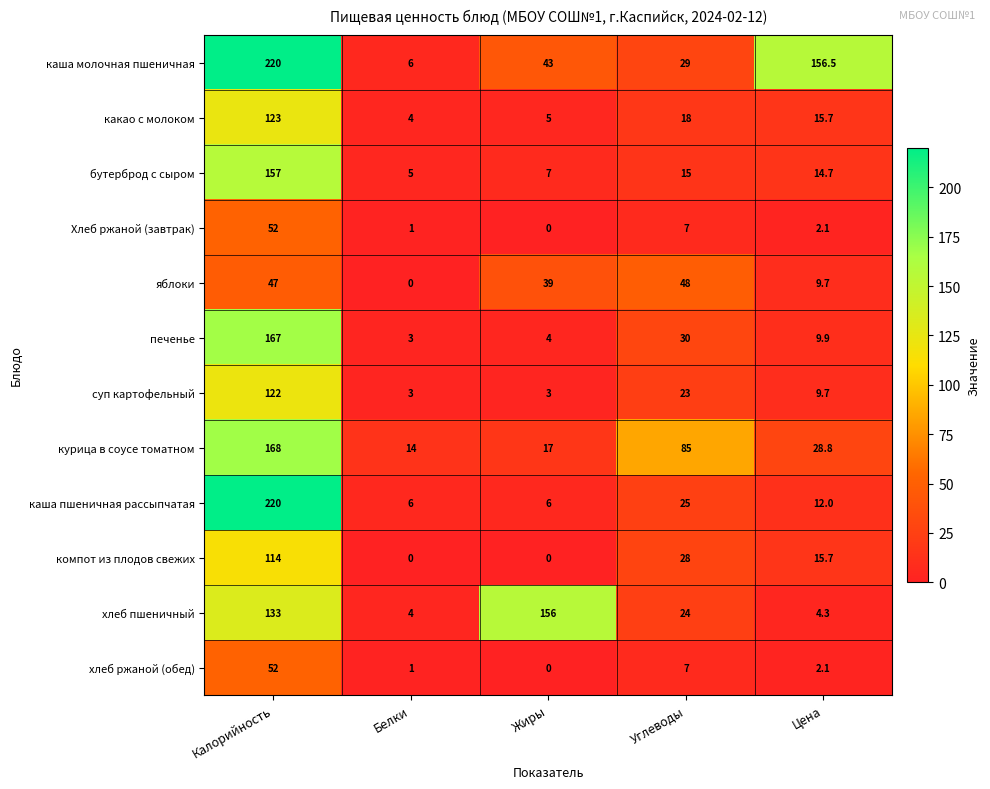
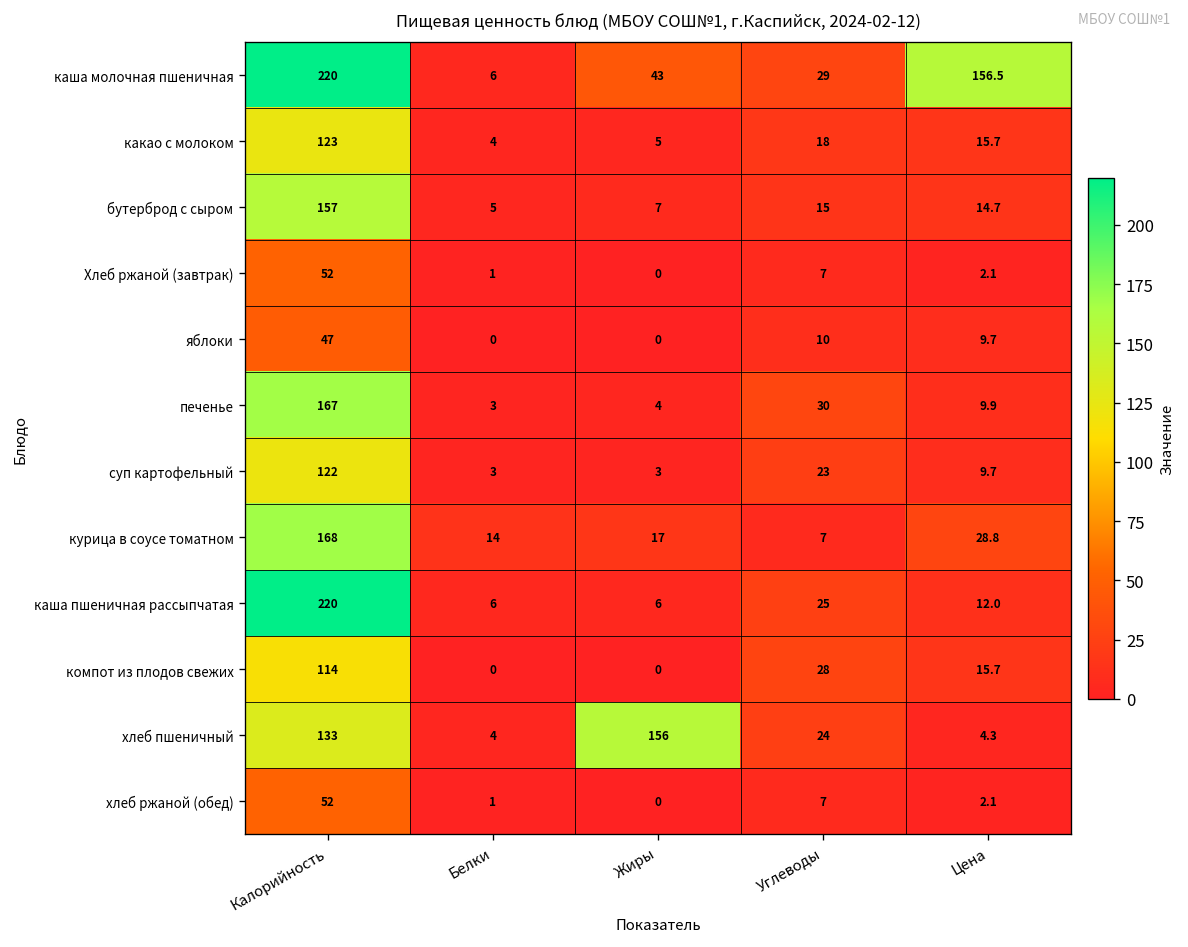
яблоки, Жиры: 39 -> 0
яблоки, Углеводы: 48 -> 10
курица в соусе томатном, Углеводы: 85 -> 7
